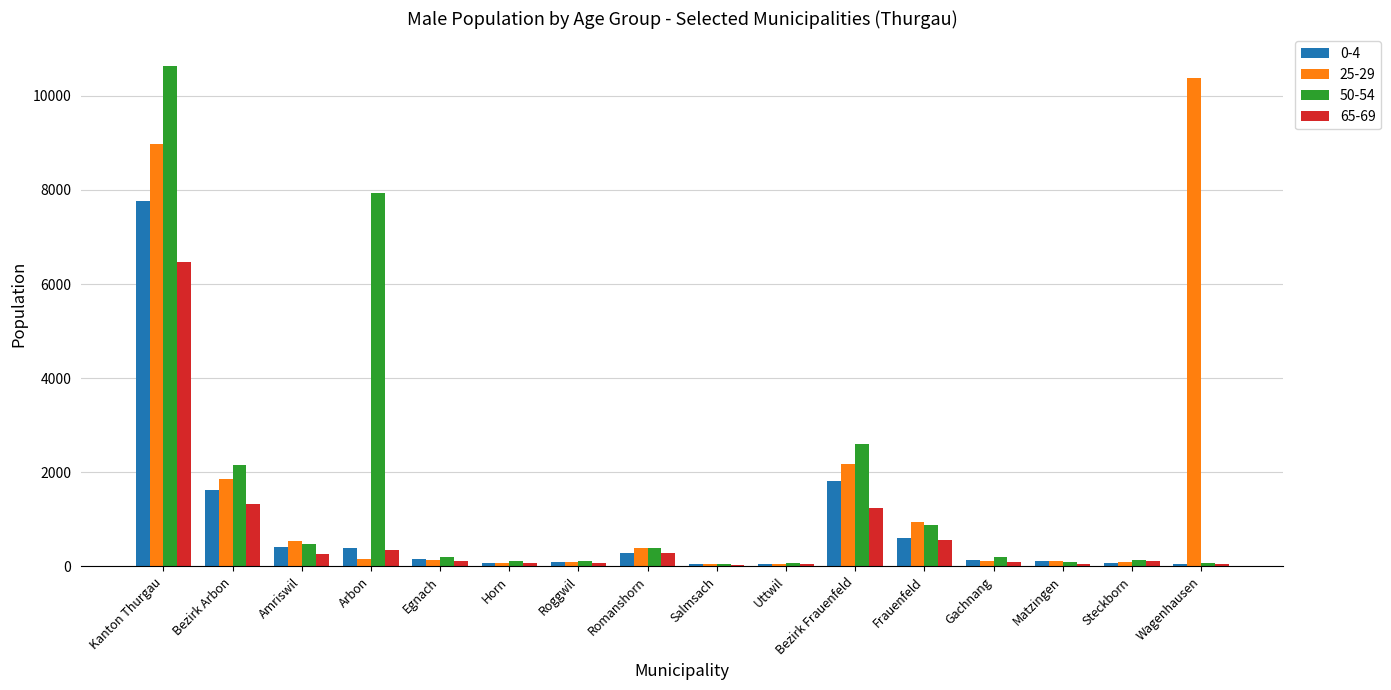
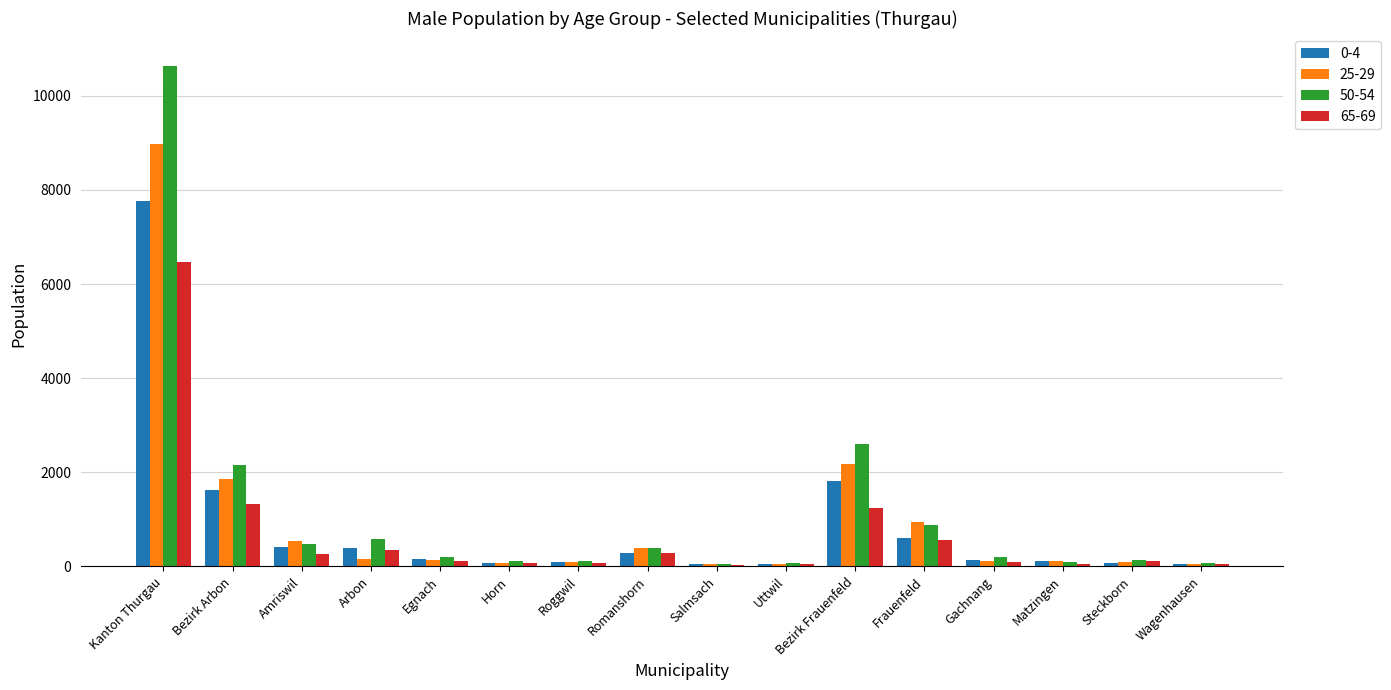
50-54, Arbon: 7900 -> 600
25-29, Wagenhausen: 10400 -> 0
